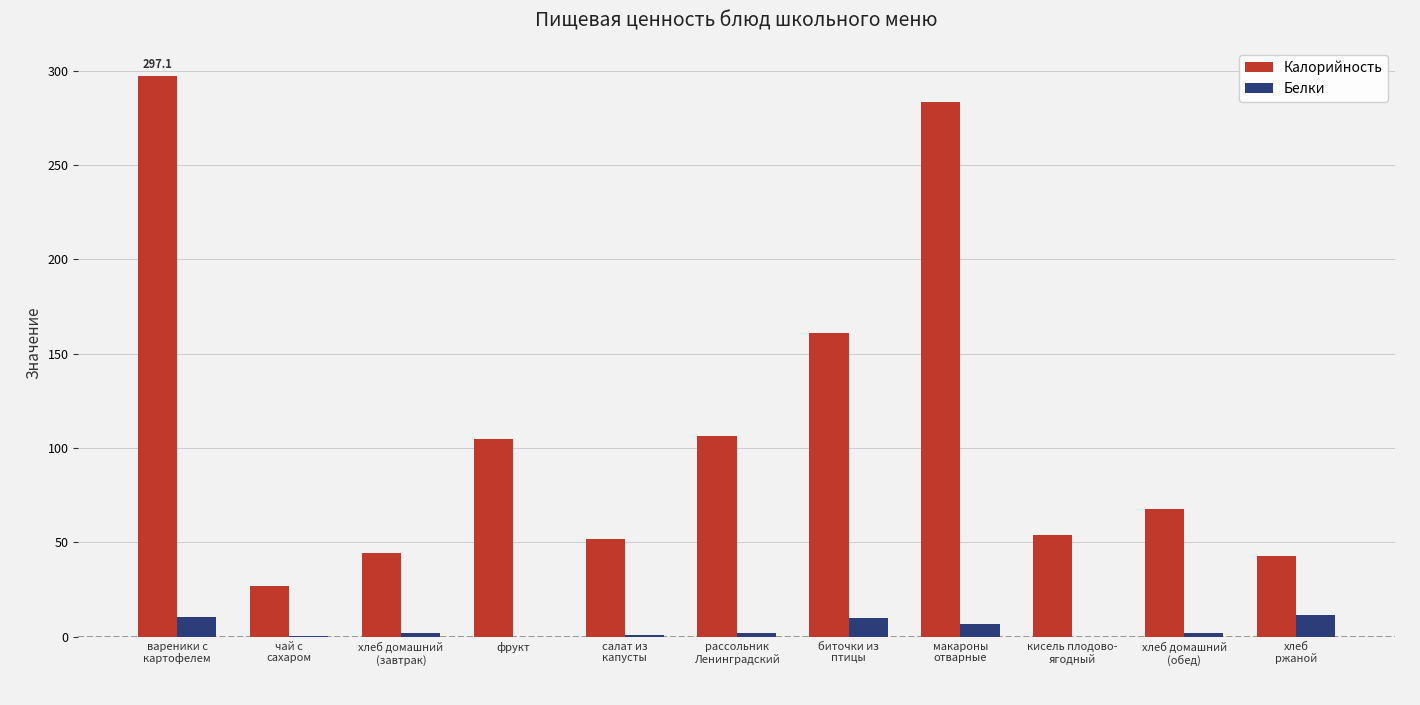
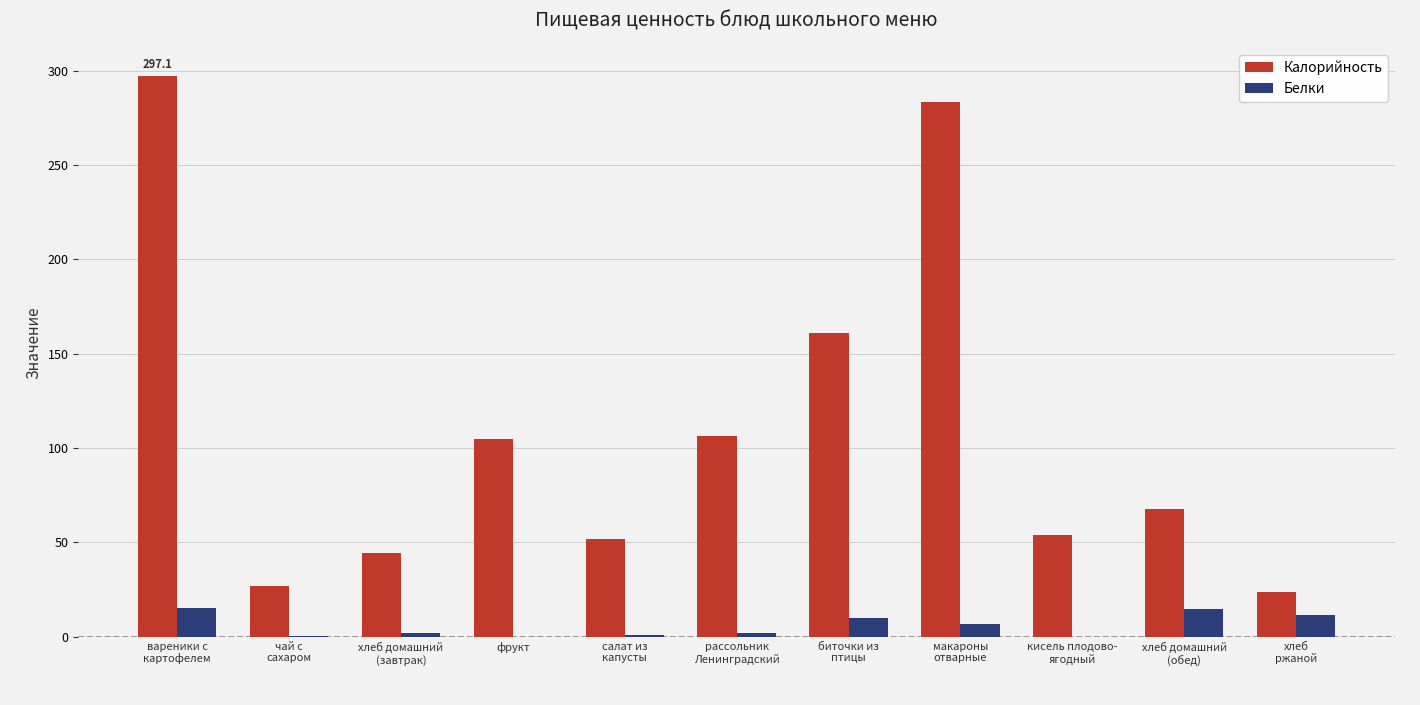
Белки, вареники с картофелем: 11 -> 15
Белки, хлеб домашний (обед): 2 -> 15
Калорийность, хлеб ржаной: 43 -> 24
